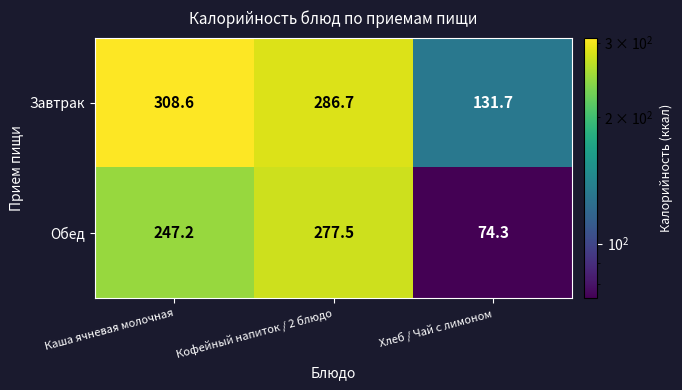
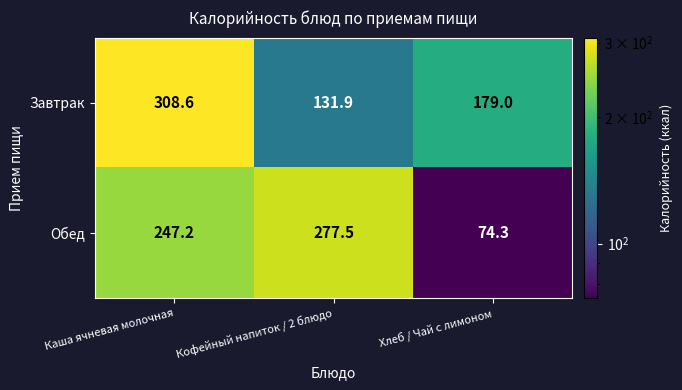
Завтрак, Кофейный напиток / 2 блюдо: 286.7 -> 131.9
Завтрак, Хлеб / Чай с лимоном: 131.7 -> 179.0
